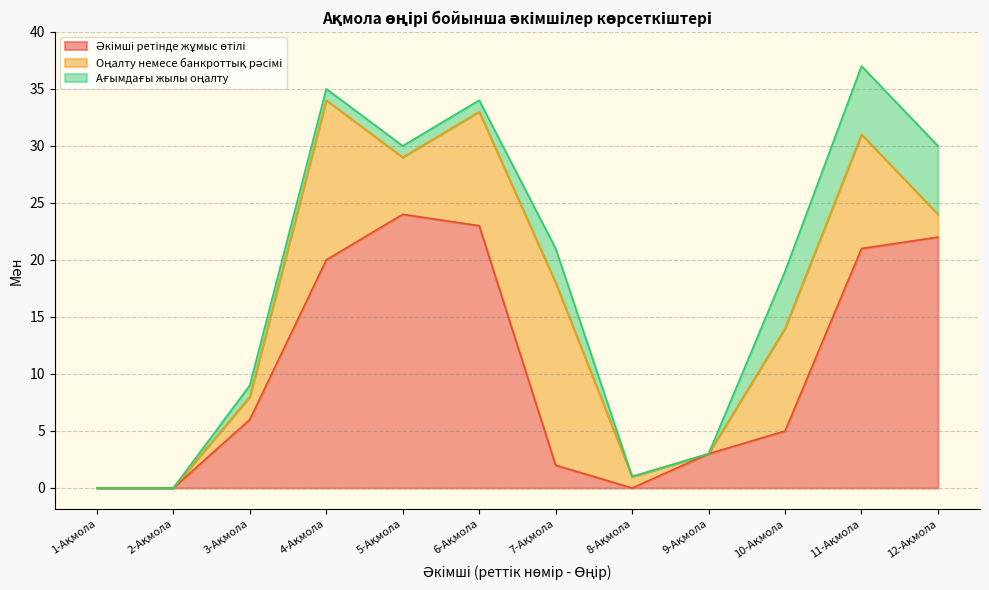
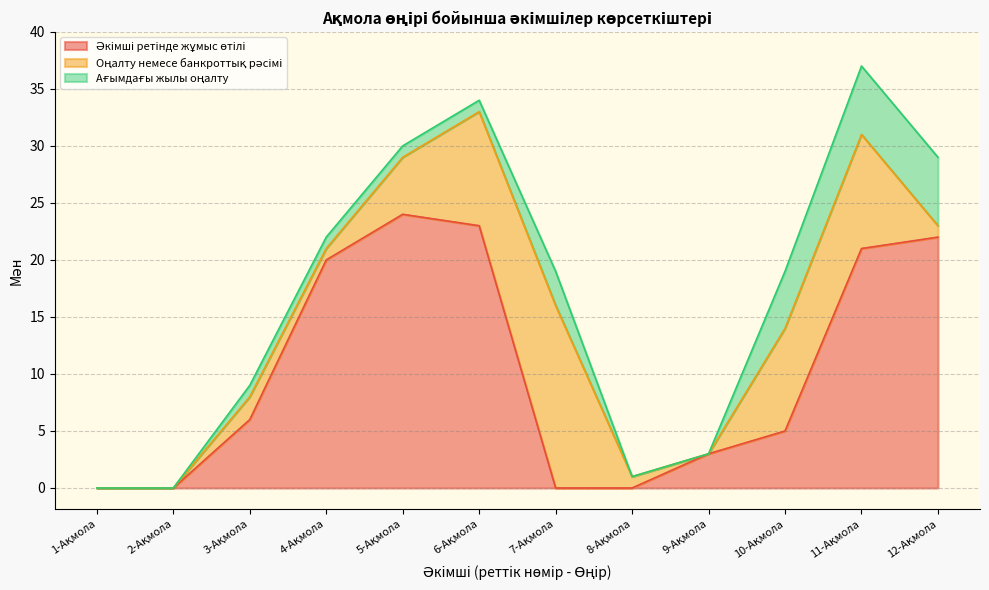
Оңалту немесе банкроттық рәсімі, 4-Ақмола: 14 -> 1
Әкімші ретінде жұмыс өтілі, 7-Ақмола: 2 -> 0
Оңалту немесе банкроттық рәсімі, 12-Ақмола: 2 -> 1
